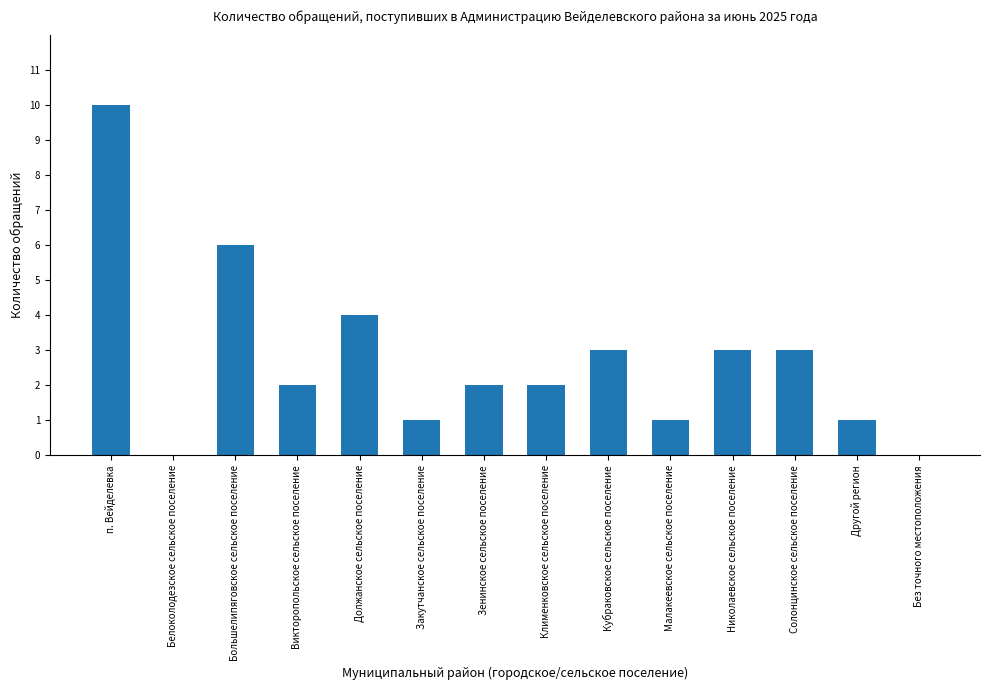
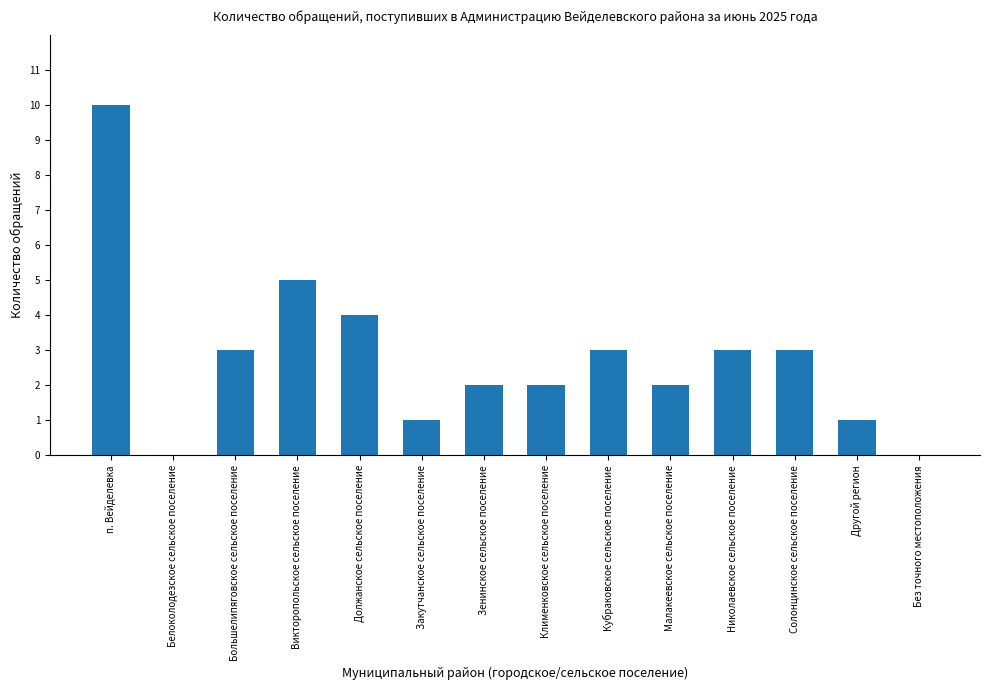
Большелипяговское сельское поселение: 6 -> 3
Викторопольское сельское поселение: 2 -> 5
Малакеевское сельское поселение: 1 -> 2
